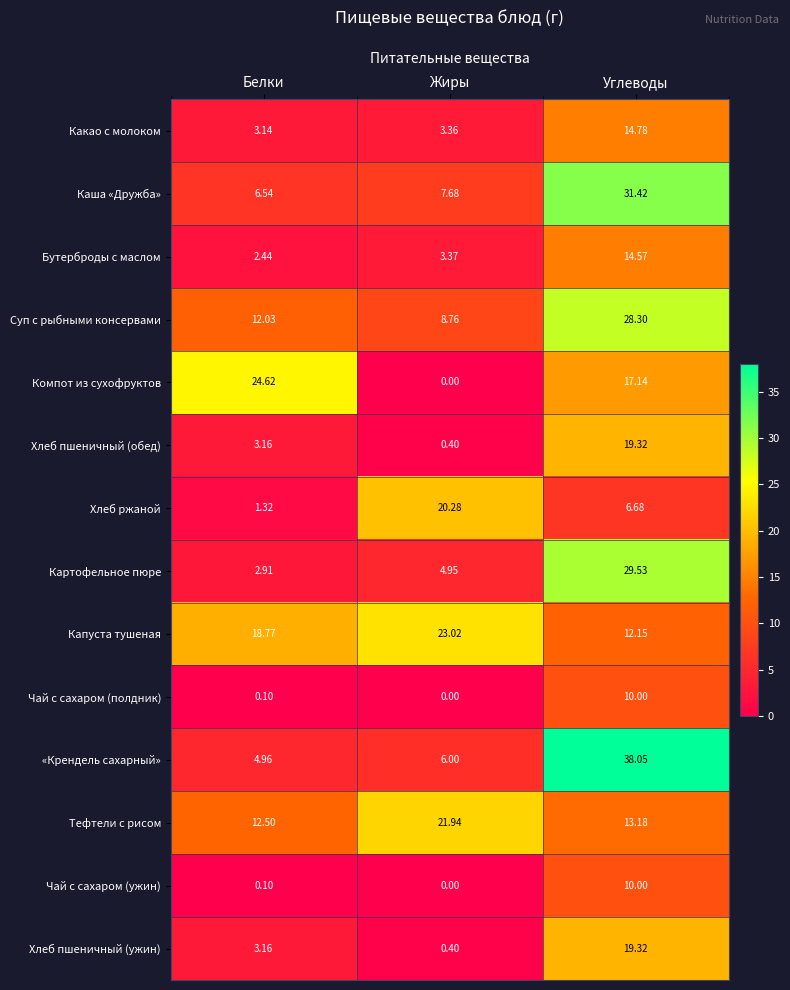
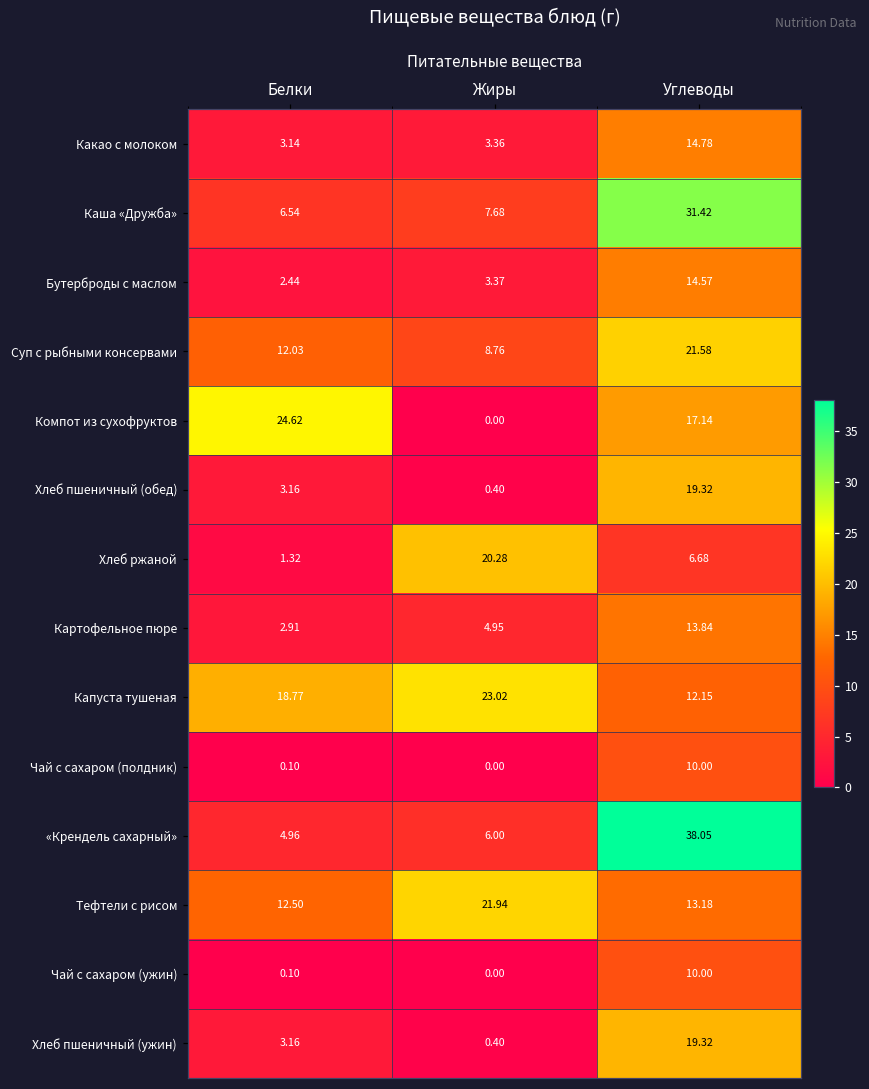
Суп с рыбными консервами, Углеводы: 28.30 -> 21.58
Картофельное пюре, Углеводы: 29.53 -> 13.84
